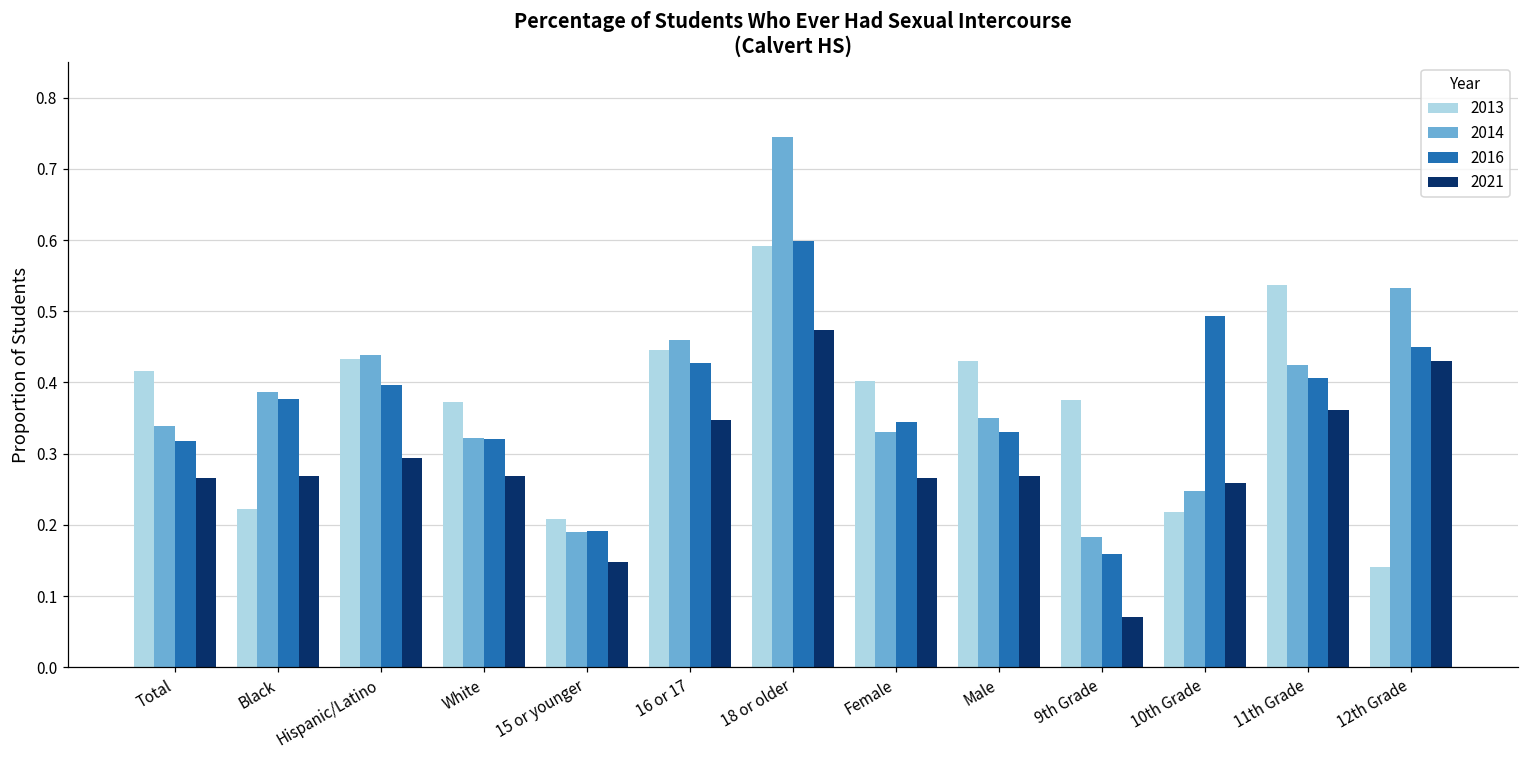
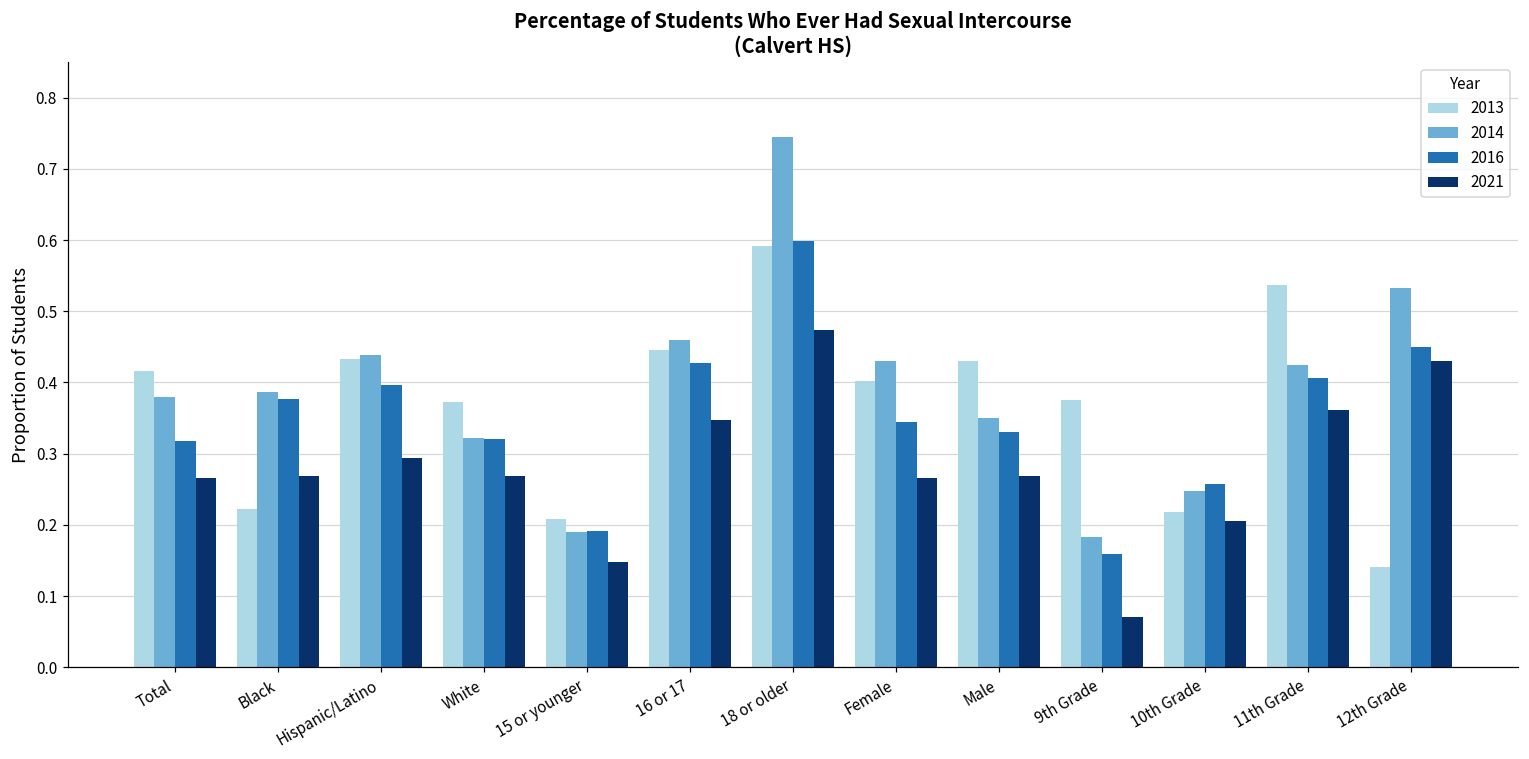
2014, Total: 0.34 -> 0.38
2014, Female: 0.33 -> 0.43
2016, 10th Grade: 0.49 -> 0.26
2021, 10th Grade: 0.26 -> 0.21
